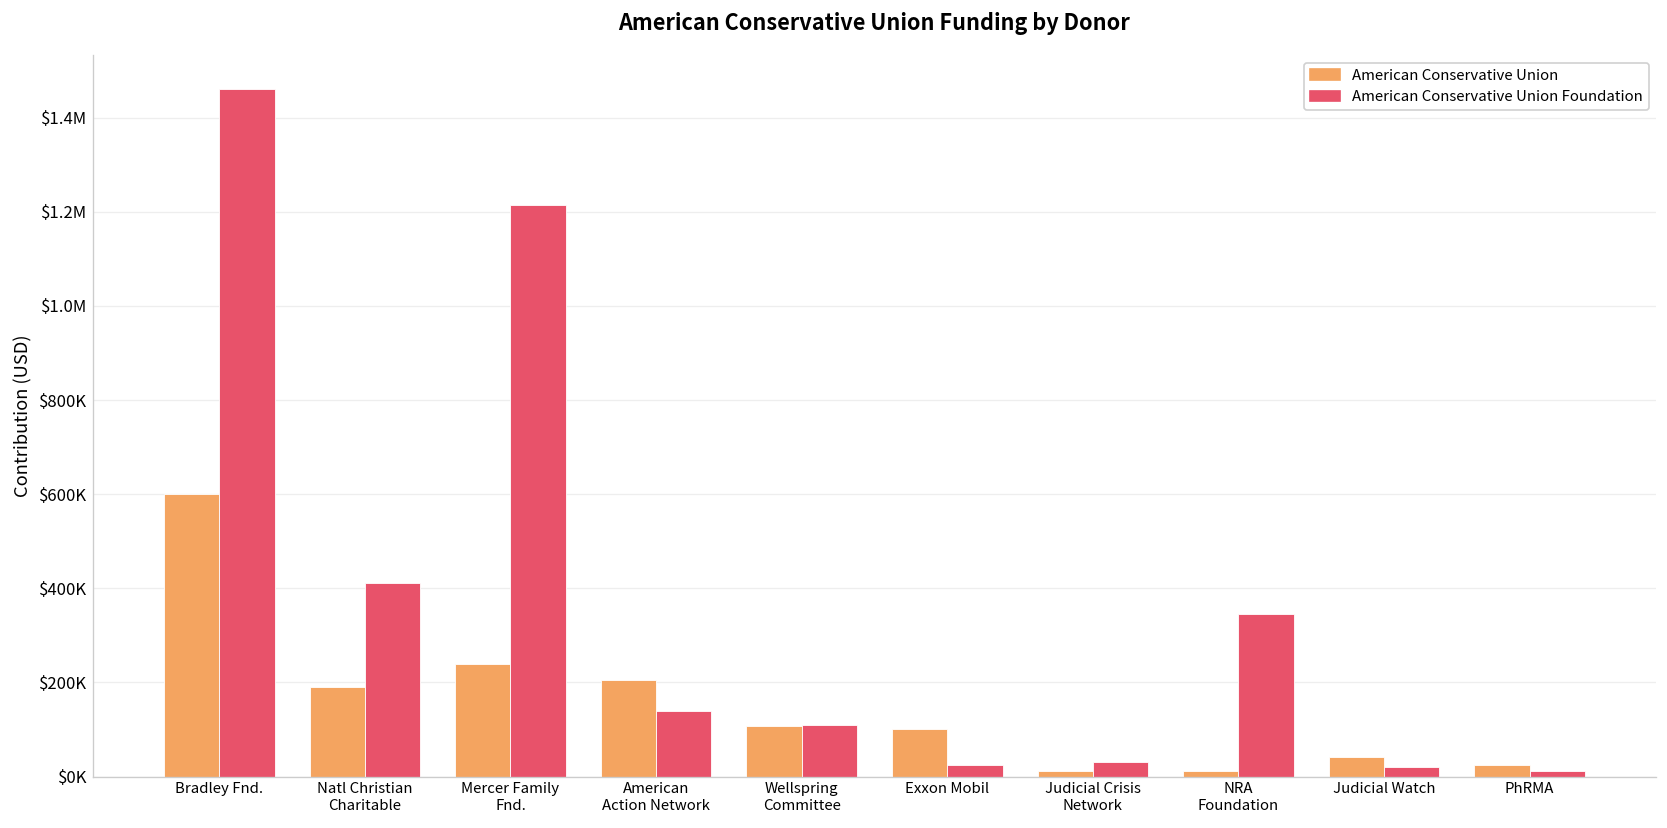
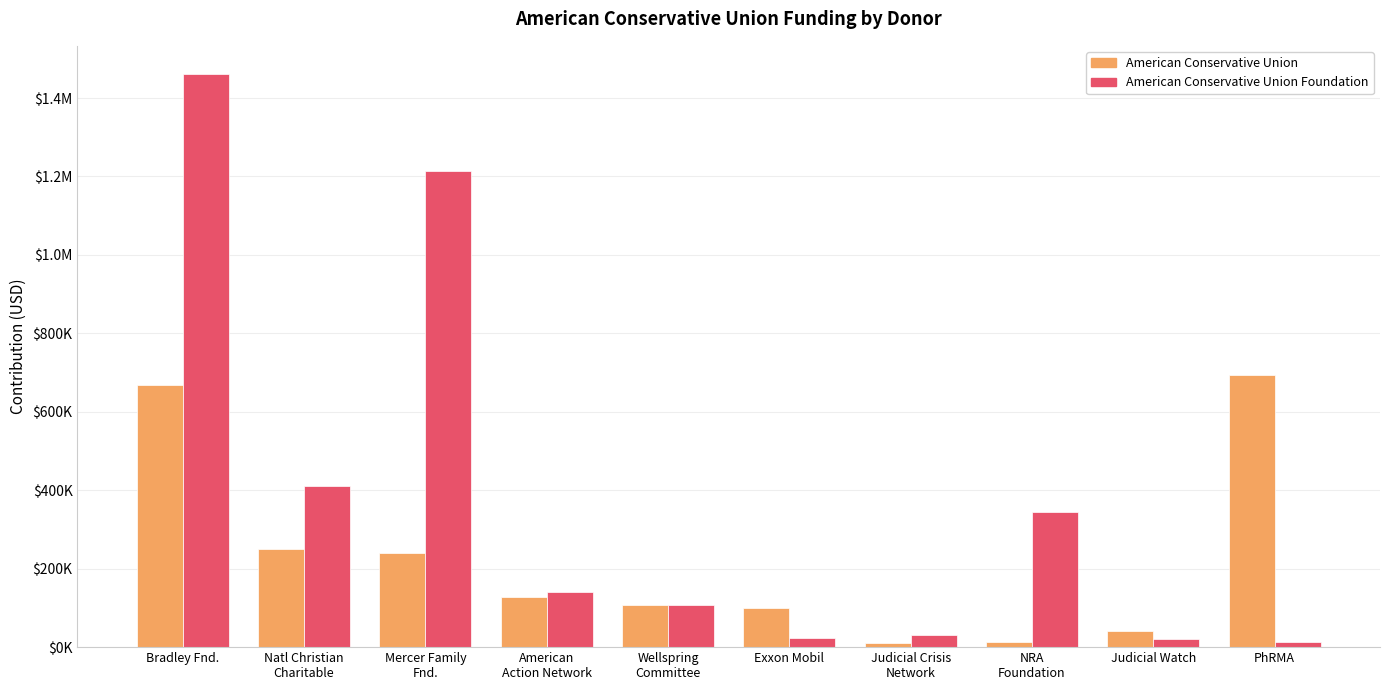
American Conservative Union, Bradley Fnd.: $600000 -> $670000
American Conservative Union, Natl Christian Charitable: $190000 -> $250000
American Conservative Union, American Action Network: $210000 -> $130000
American Conservative Union, PhRMA: $30000 -> $690000
